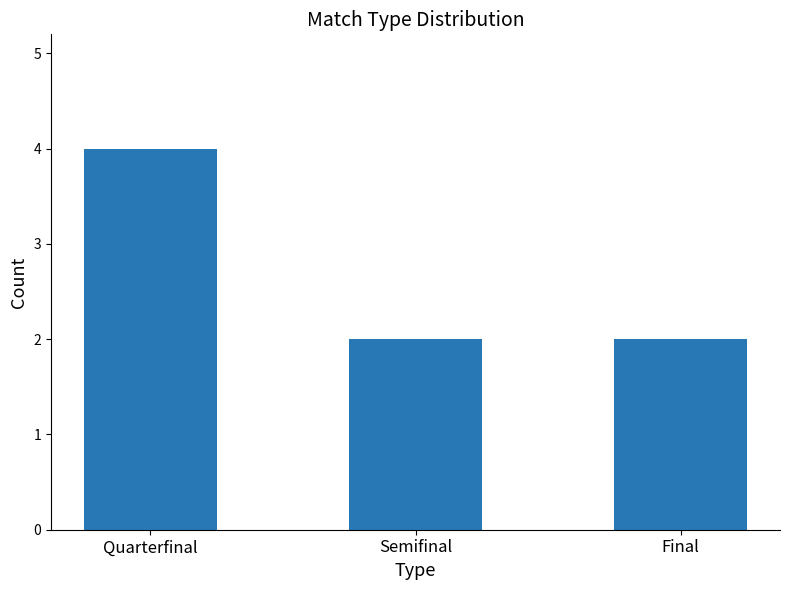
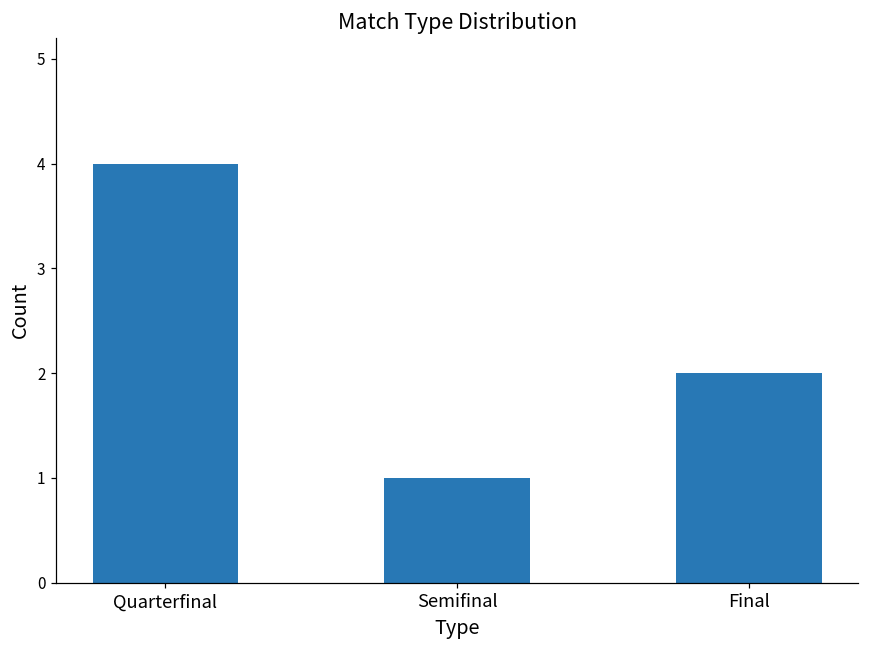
Semifinal: 2 -> 1
